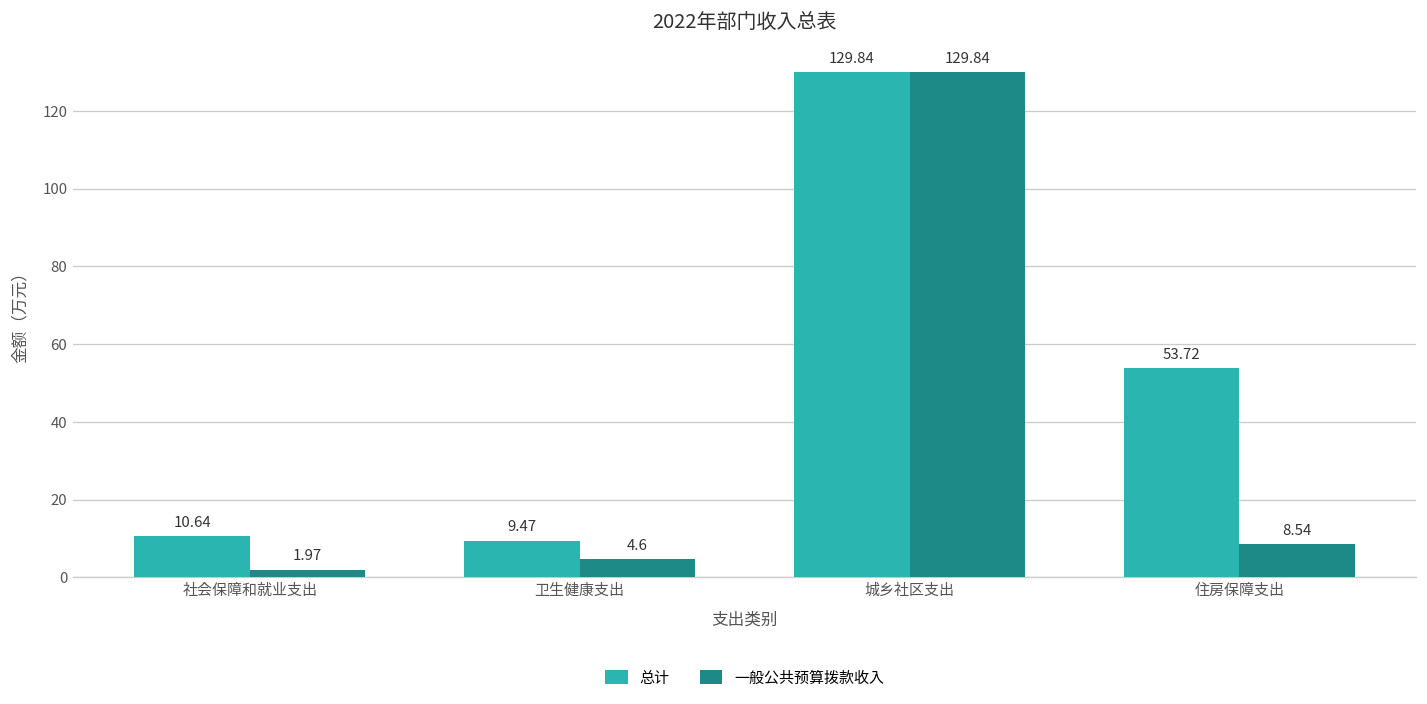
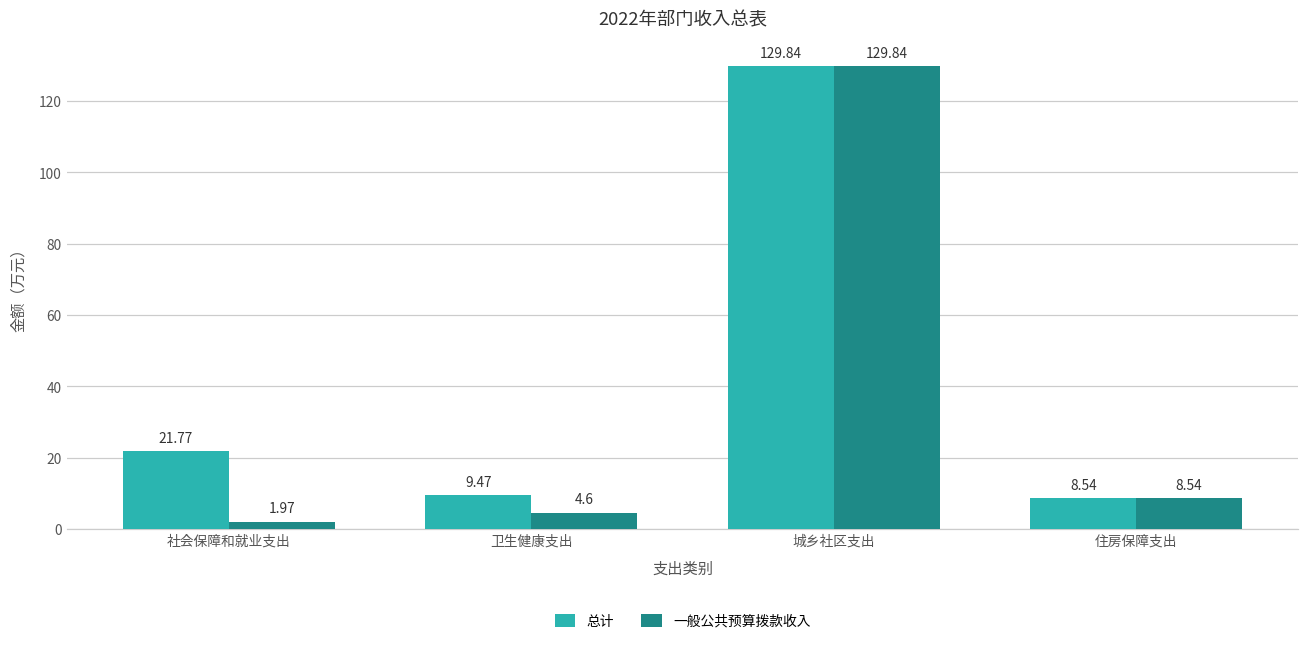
总计, 社会保障和就业支出: 10.64 -> 21.77
总计, 住房保障支出: 53.72 -> 8.54
